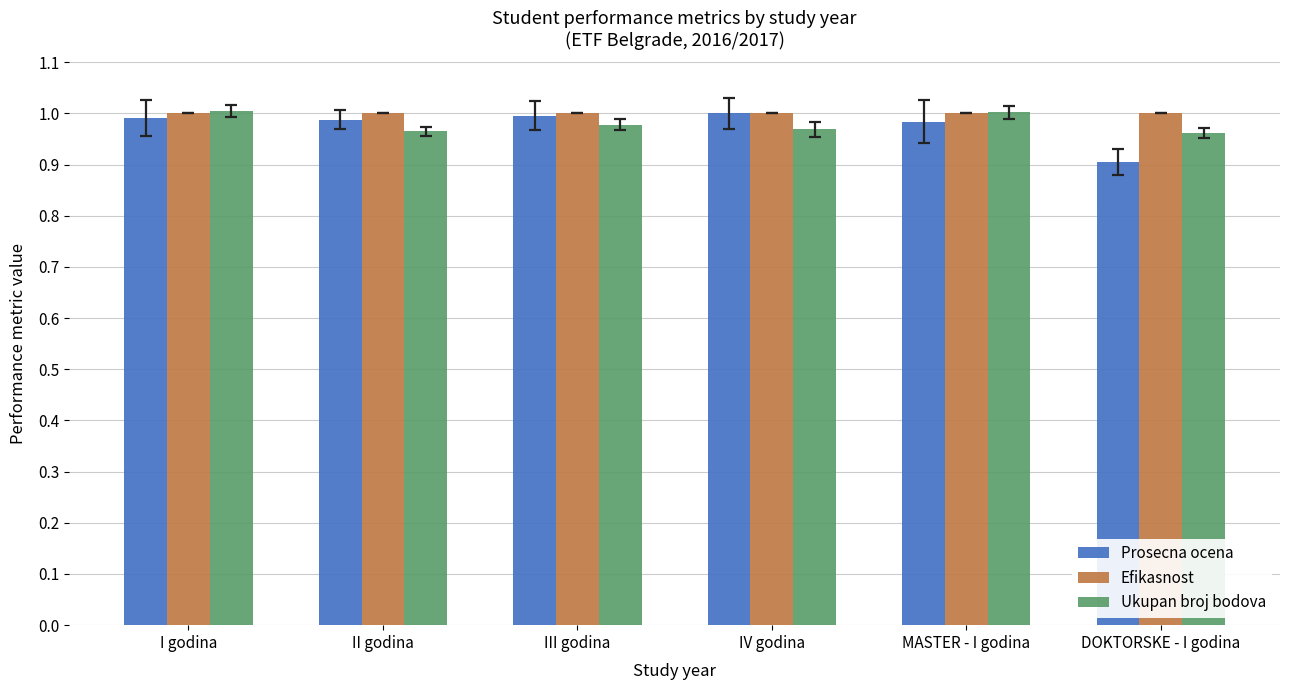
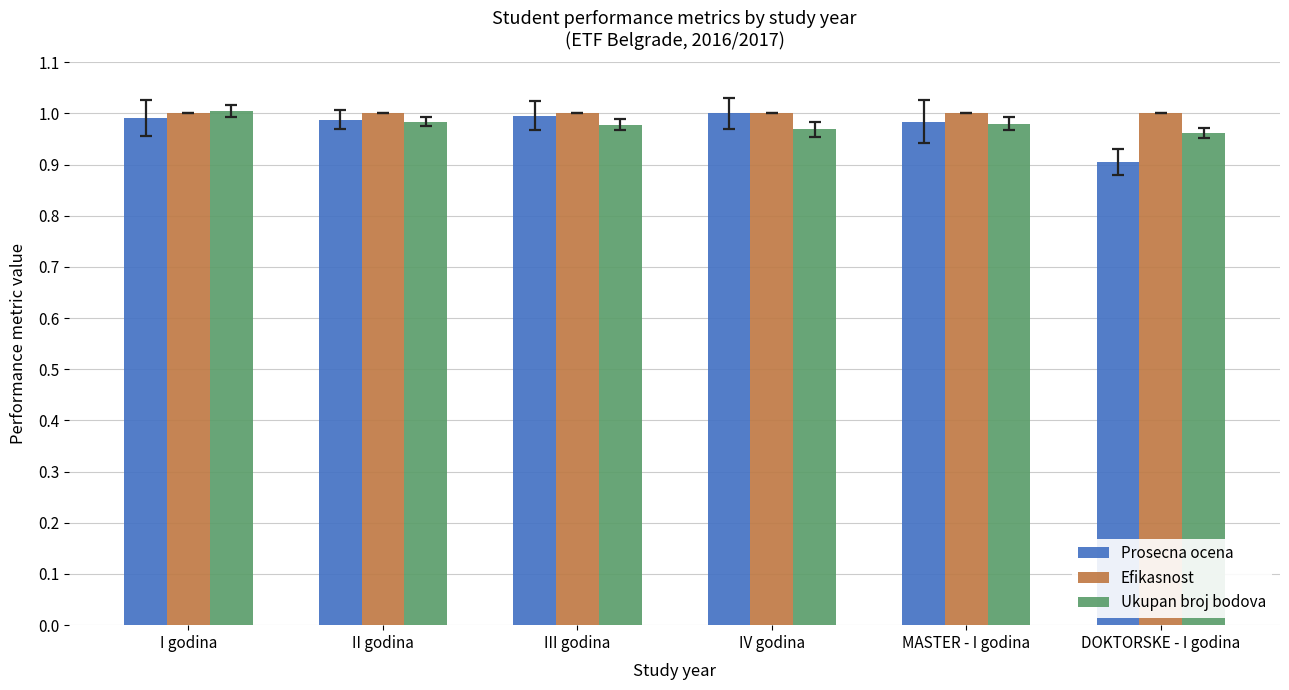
Ukupan broj bodova, II godina: 0.97 -> 0.98
Ukupan broj bodova, MASTER - I godina: 1.00 -> 0.98
